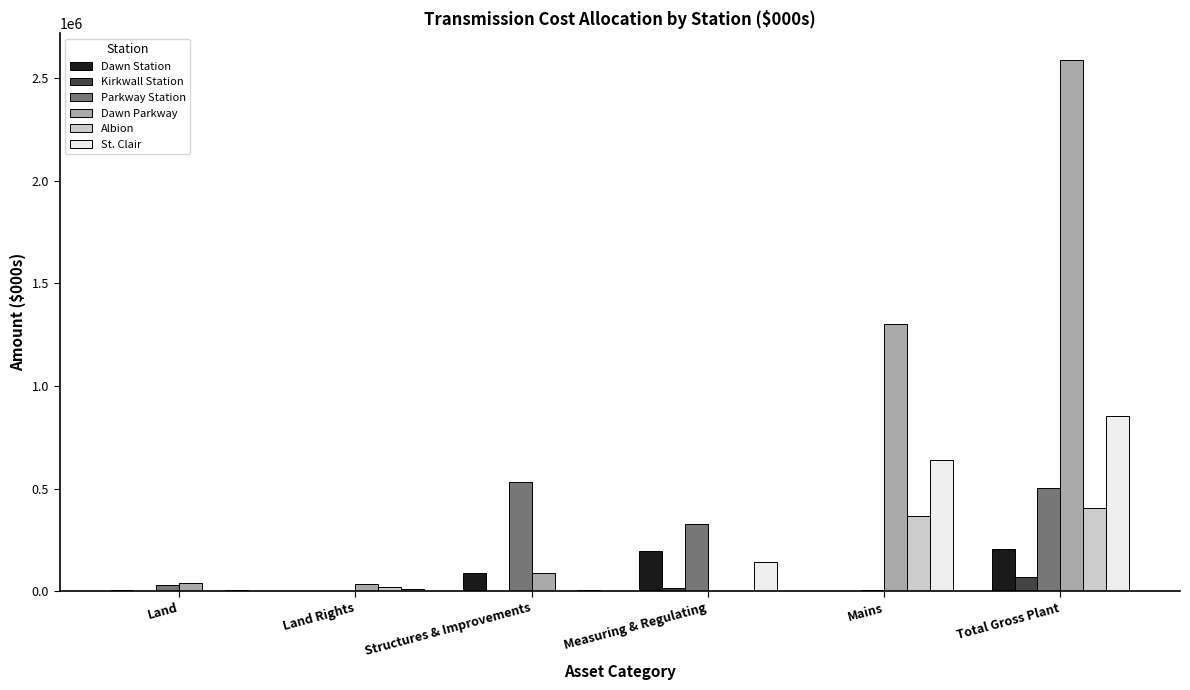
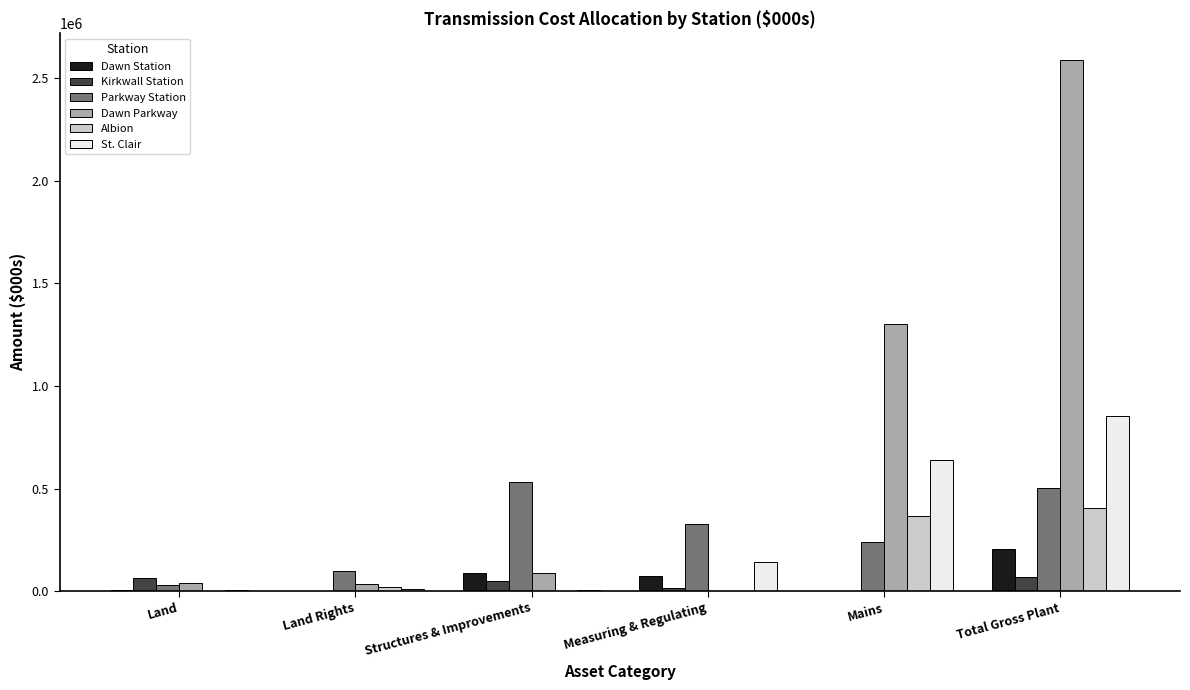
Kirkwall Station, Land: 0 -> 60000
Parkway Station, Land Rights: 0 -> 100000
Kirkwall Station, Structures & Improvements: 0 -> 50000
Dawn Station, Measuring & Regulating: 200000 -> 70000
Parkway Station, Mains: 10000 -> 240000
